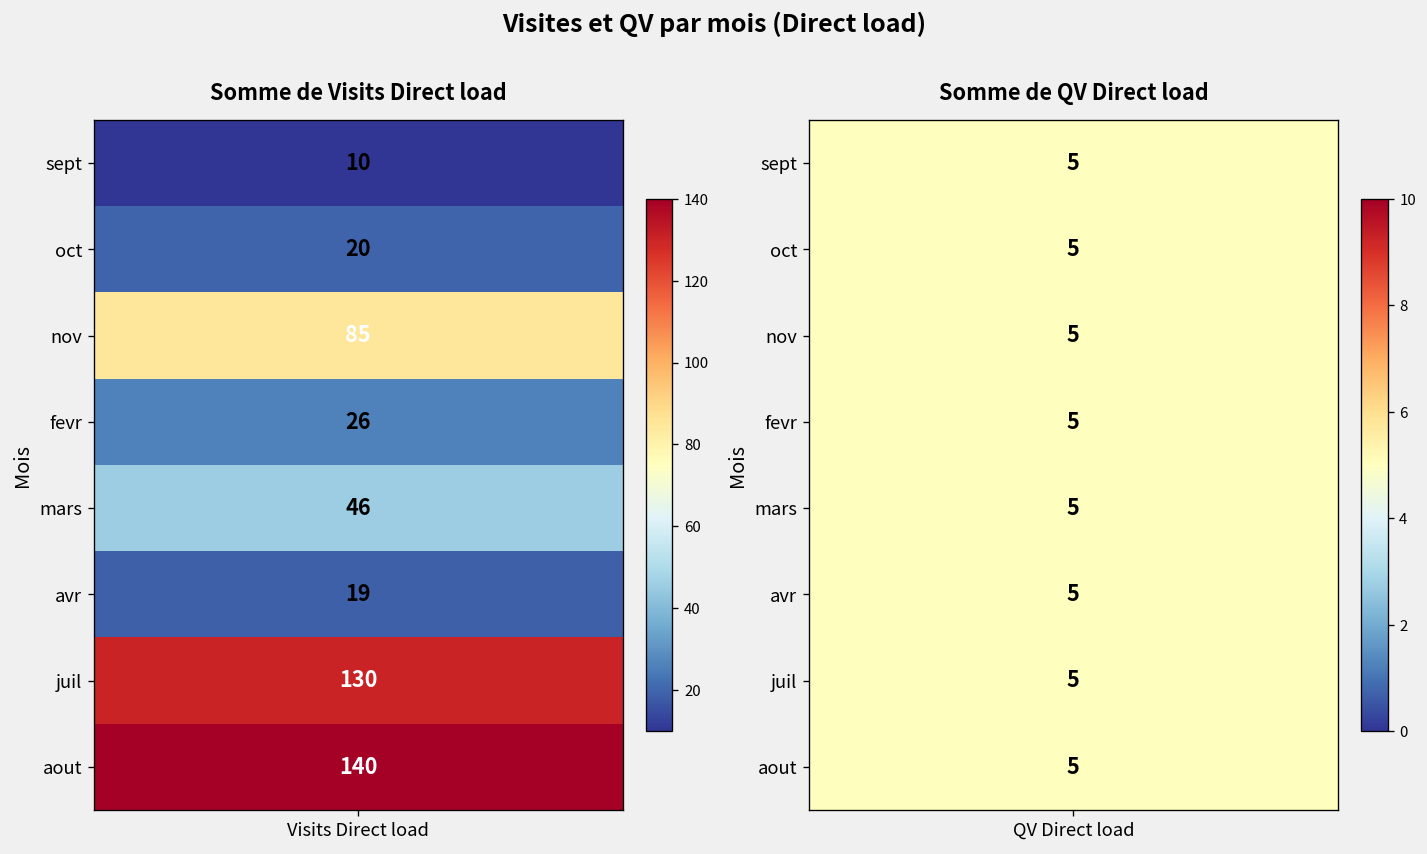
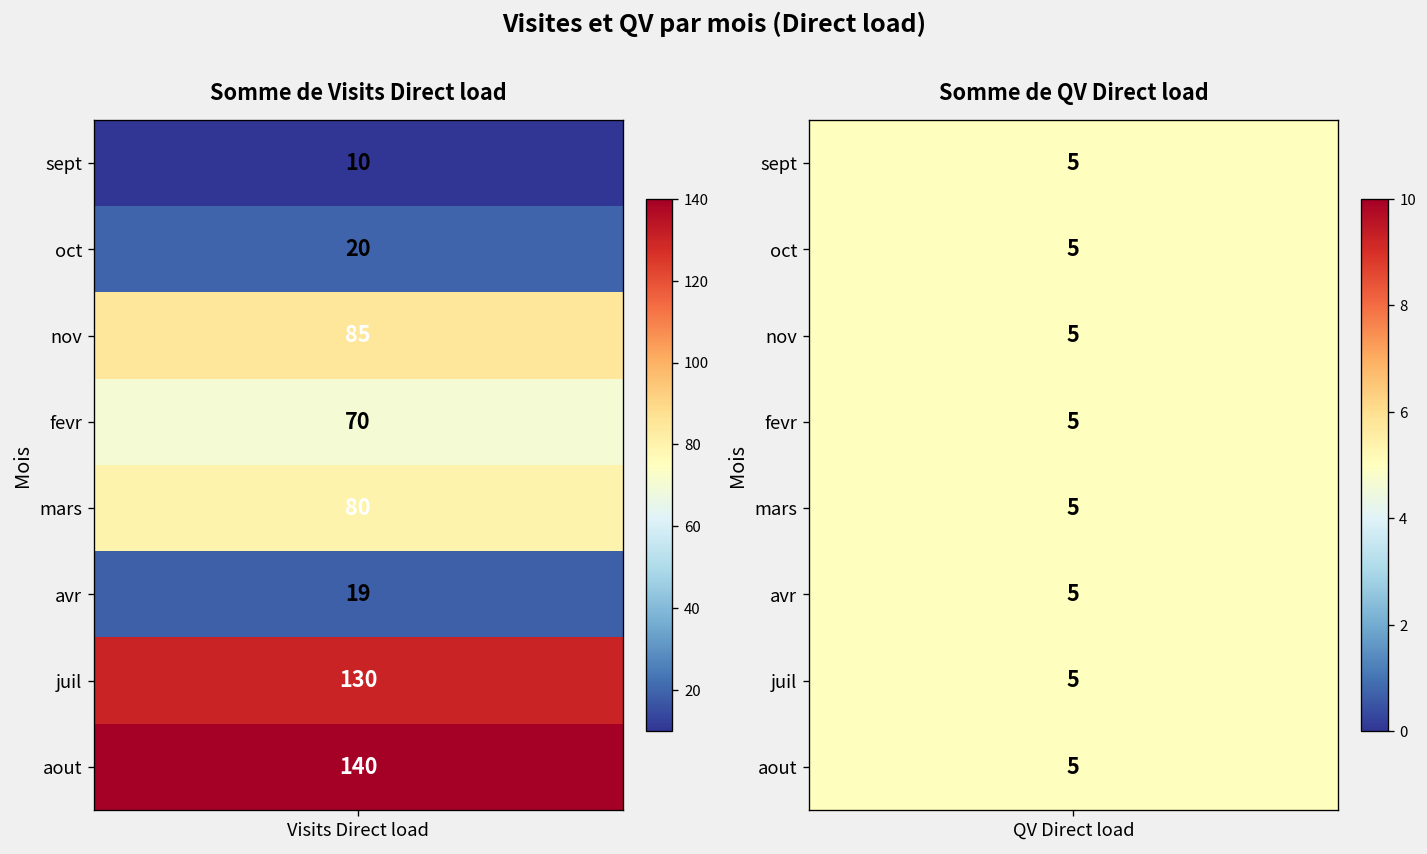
Somme de Visits Direct load, fevr, Visits Direct load: 26 -> 70
Somme de Visits Direct load, mars, Visits Direct load: 46 -> 80
